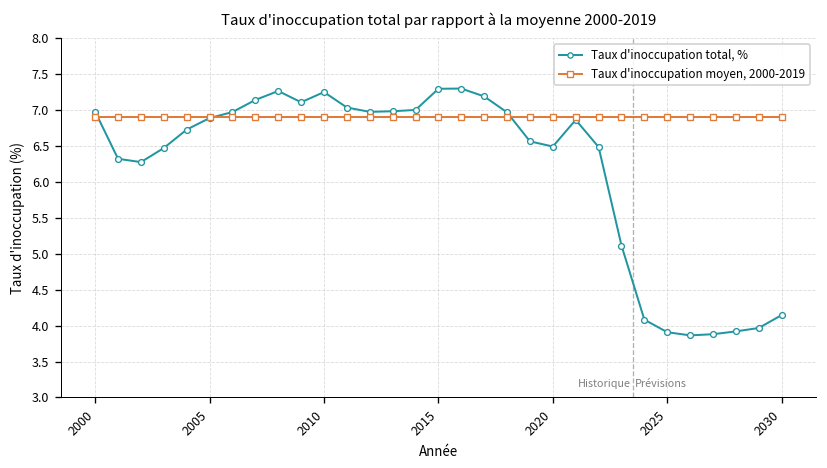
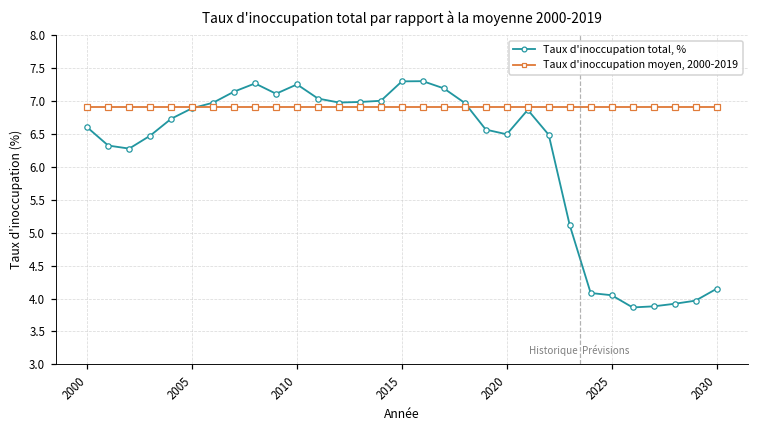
Taux d'inoccupation total, %, 2000: 7.0 -> 6.6
Taux d'inoccupation total, %, 2025: 3.9 -> 4.1
